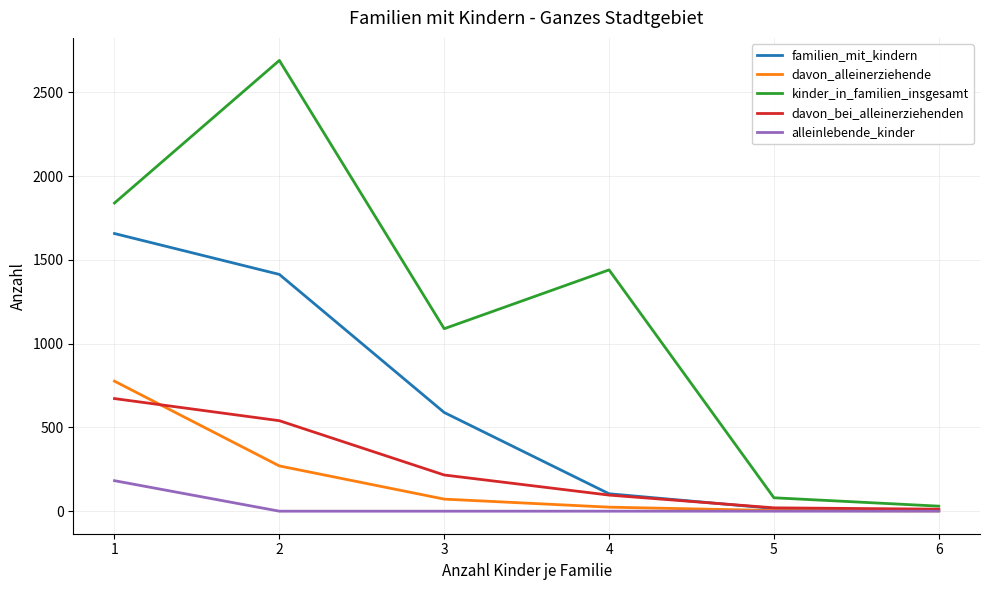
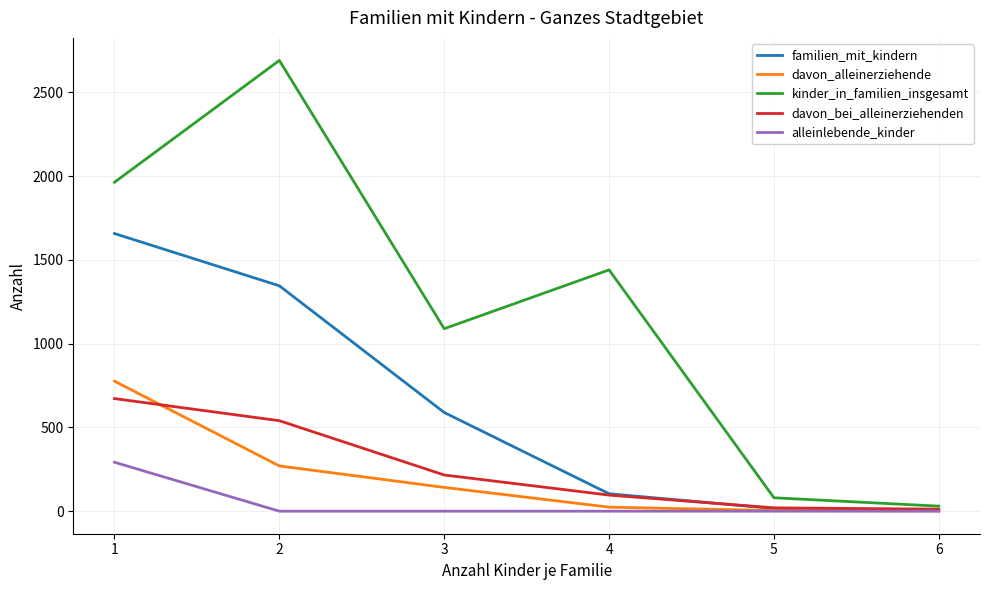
kinder_in_familien_insgesamt, 1: 1840 -> 1960
alleinlebende_kinder, 1: 180 -> 290
familien_mit_kindern, 2: 1410 -> 1350
davon_alleinerziehende, 3: 70 -> 140
